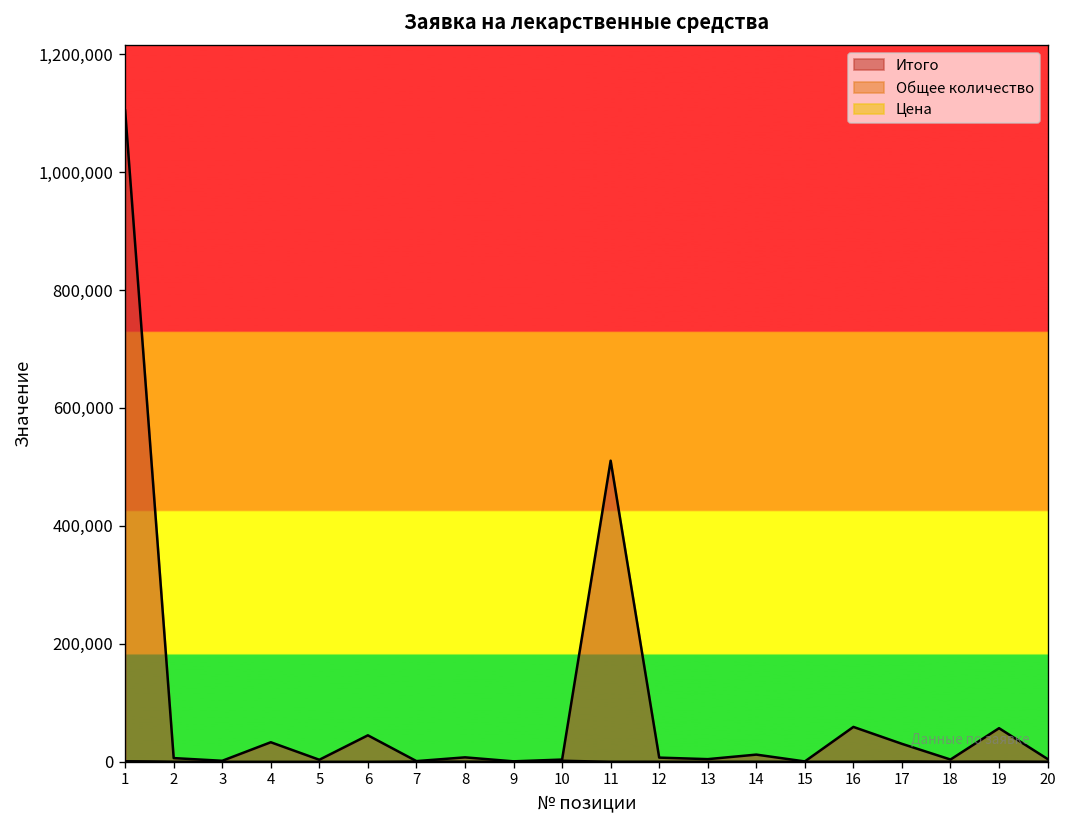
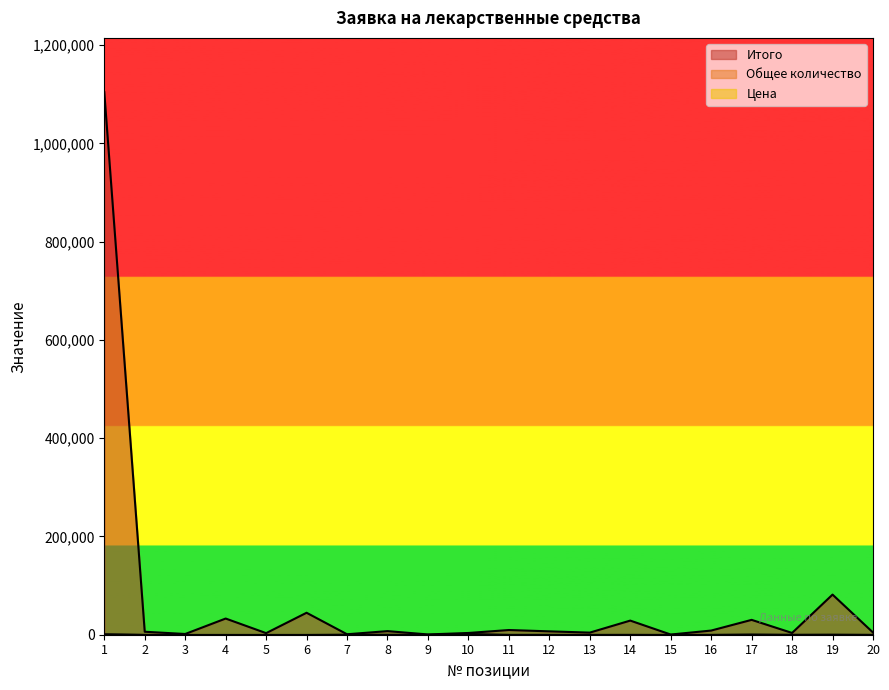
Итого, 11: 510,000 -> 10,000
Итого, 14: 10,000 -> 30,000
Итого, 16: 60,000 -> 10,000
Итого, 19: 60,000 -> 80,000
